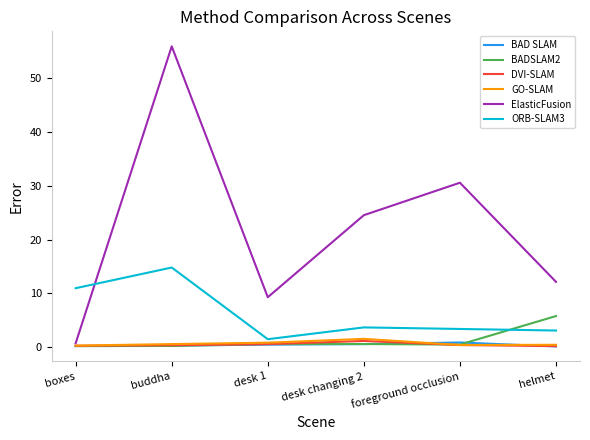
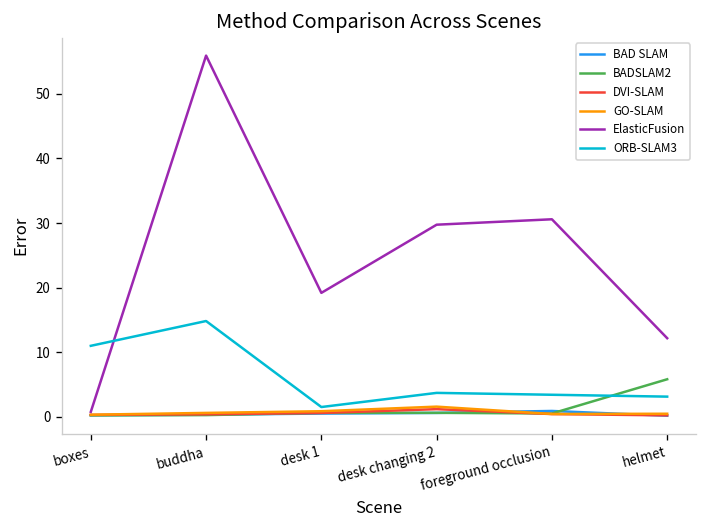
ElasticFusion, desk 1: 9 -> 19
ElasticFusion, desk changing 2: 25 -> 30
